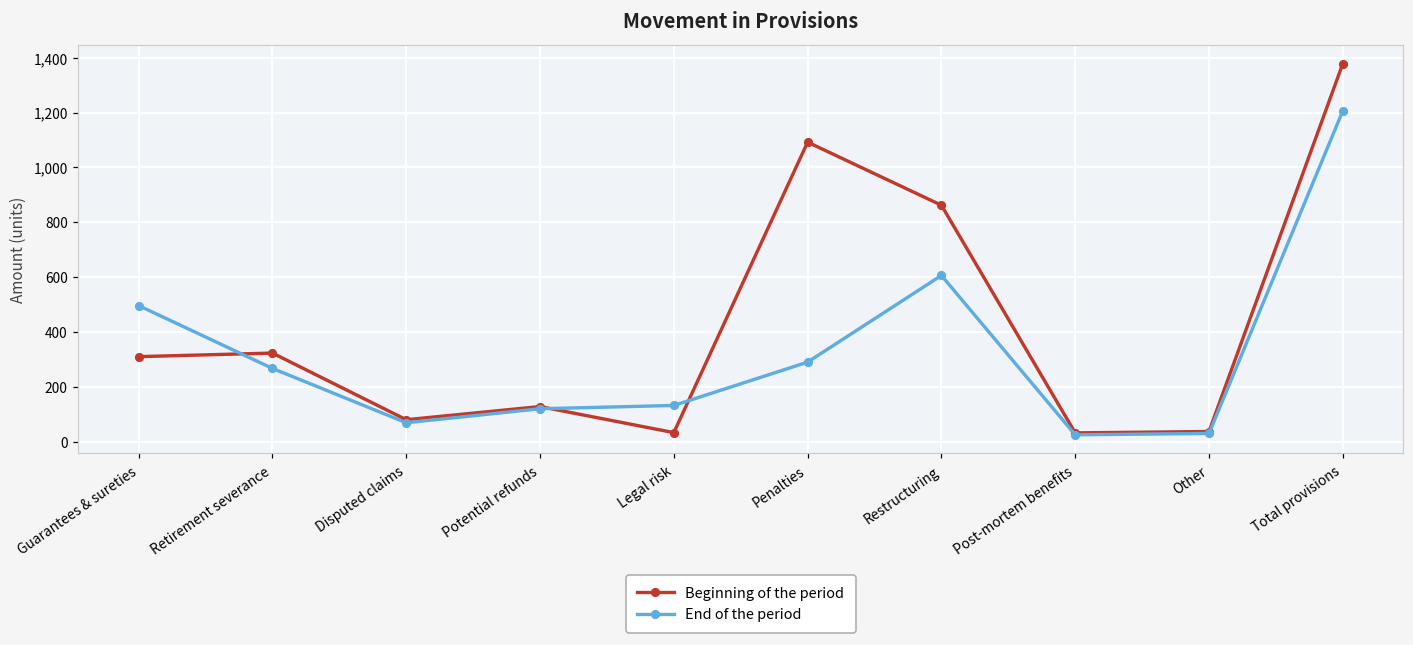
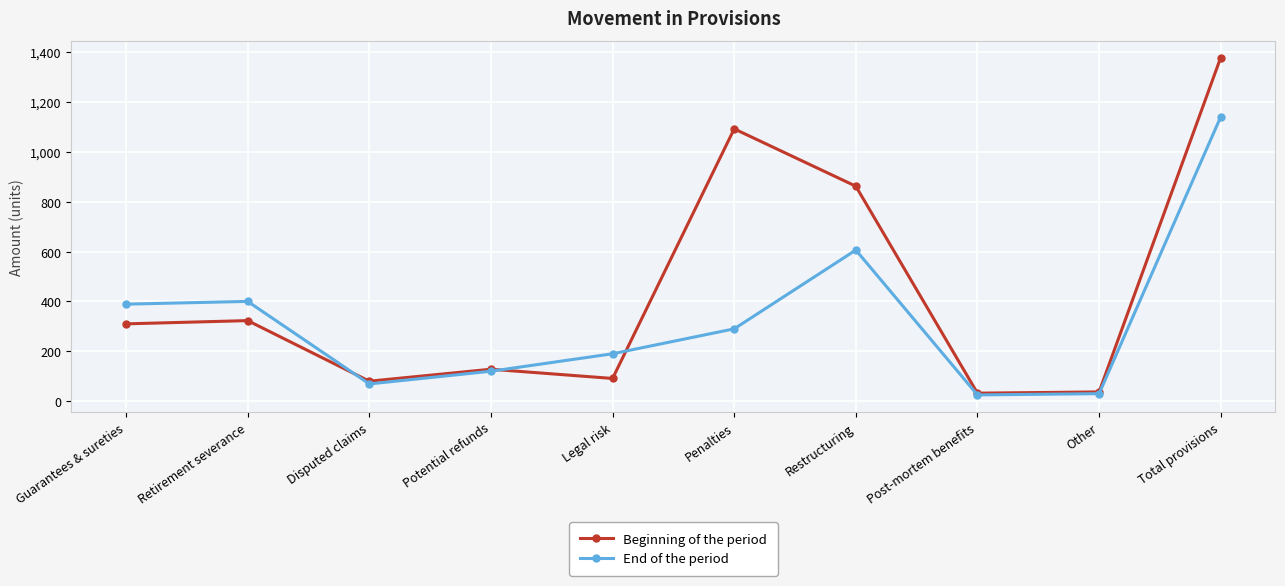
End of the period, Guarantees & sureties: 500 -> 390
End of the period, Retirement severance: 270 -> 400
Beginning of the period, Legal risk: 30 -> 90
End of the period, Legal risk: 130 -> 190
End of the period, Total provisions: 1,210 -> 1,140
